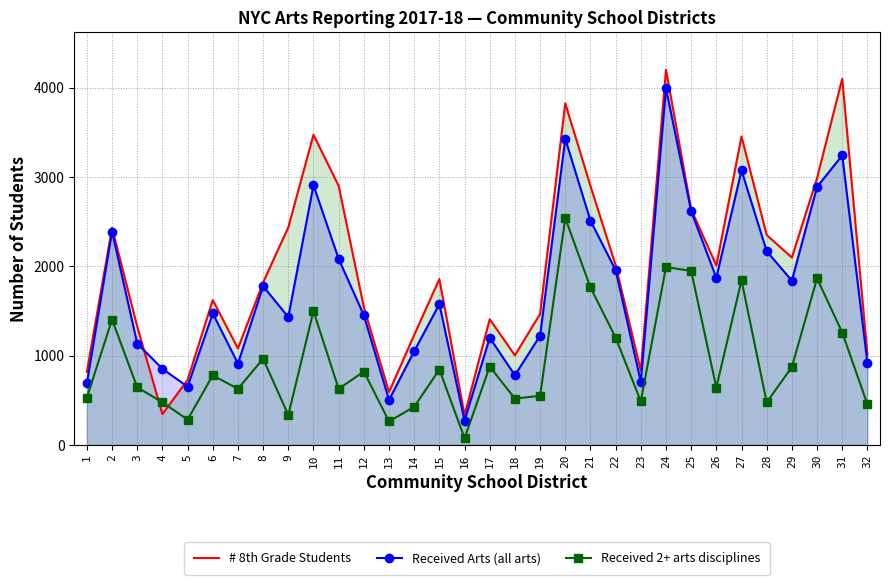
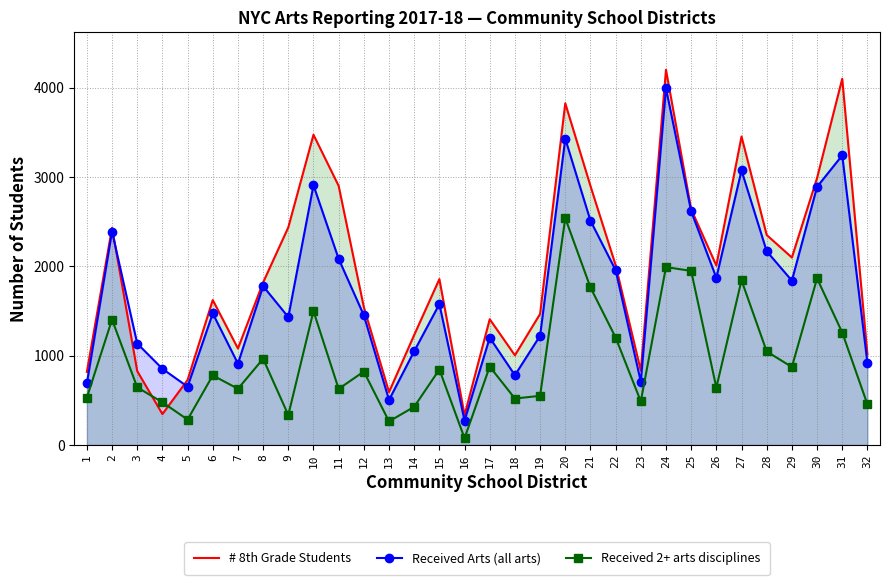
# 8th Grade Students, 3: 1300 -> 800
Received 2+ arts disciplines, 28: 500 -> 1000
